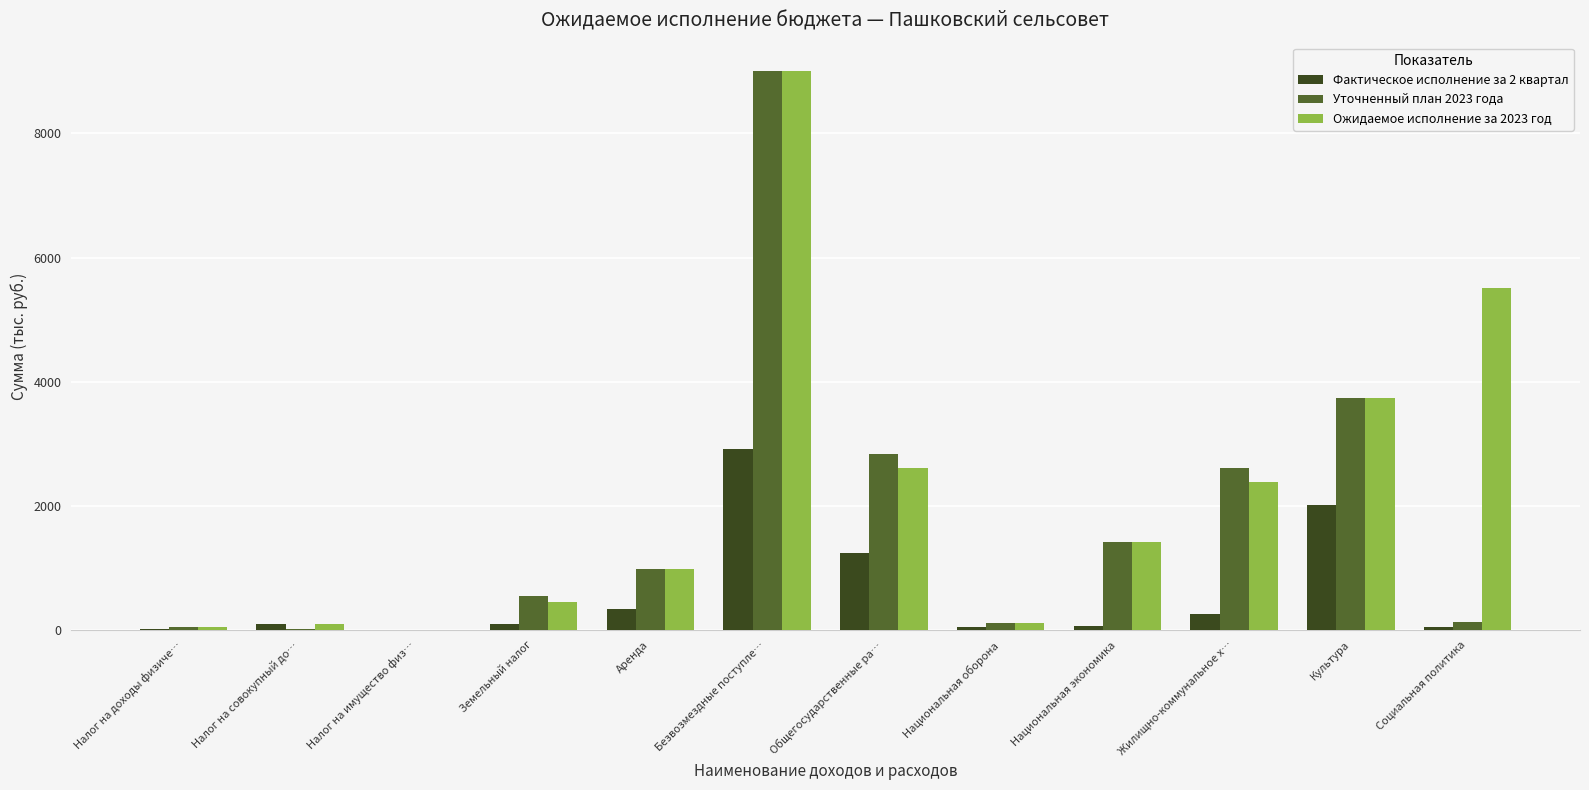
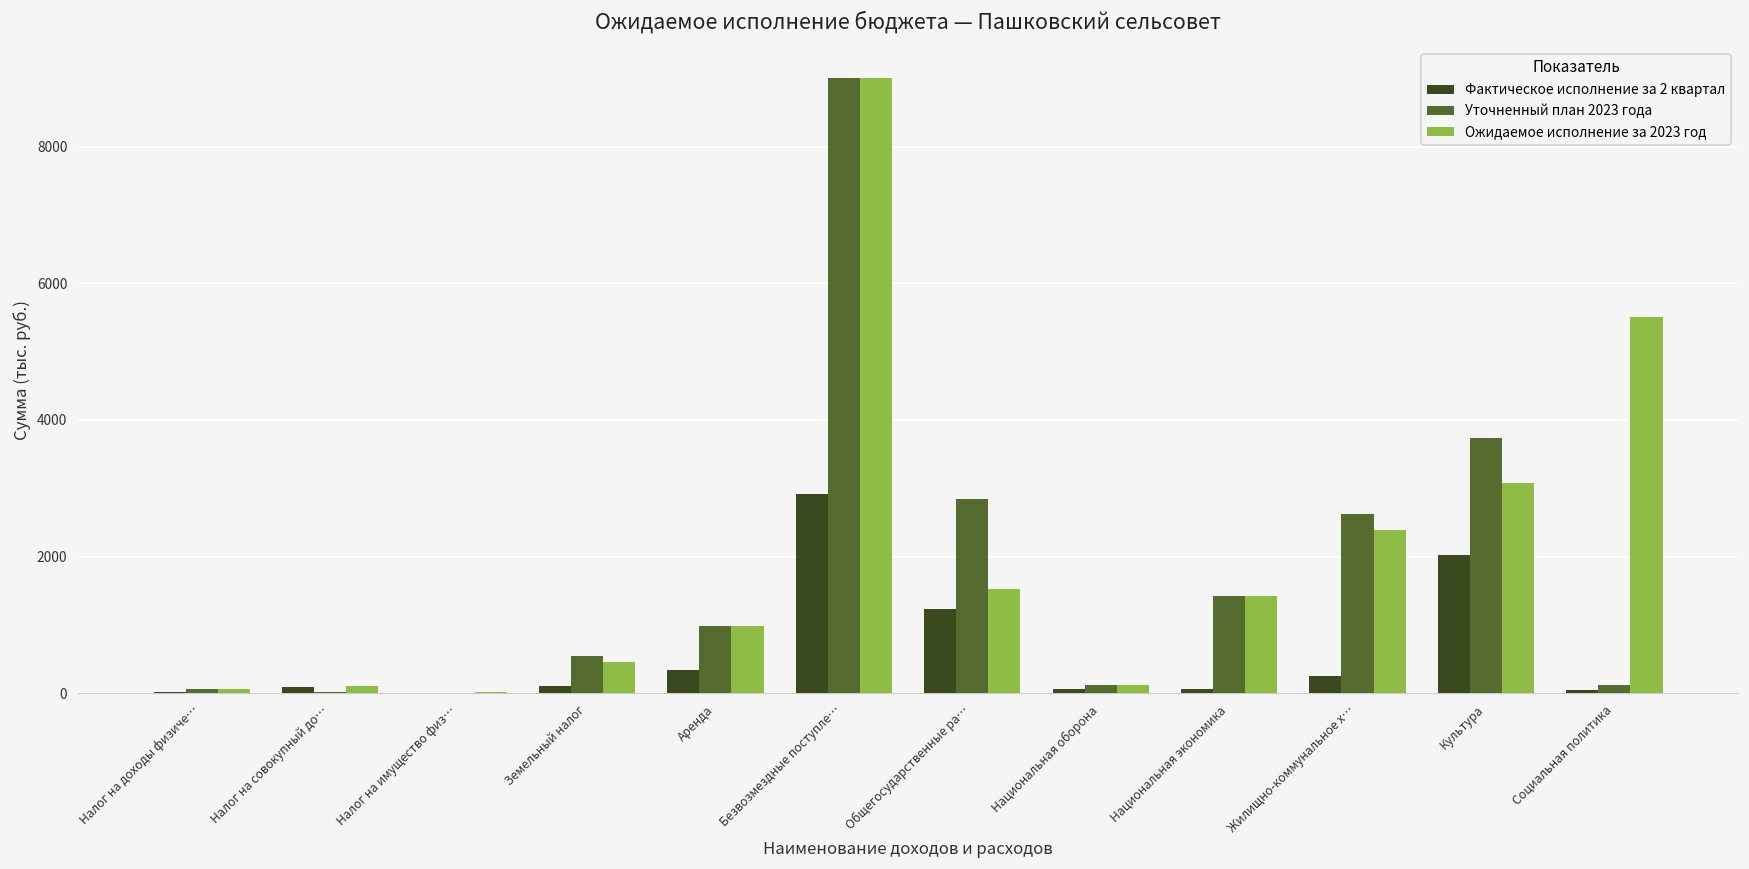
Ожидаемое исполнение за 2023 год, Общегосударственные ра…: 2600 -> 1500
Ожидаемое исполнение за 2023 год, Культура: 3700 -> 3100
